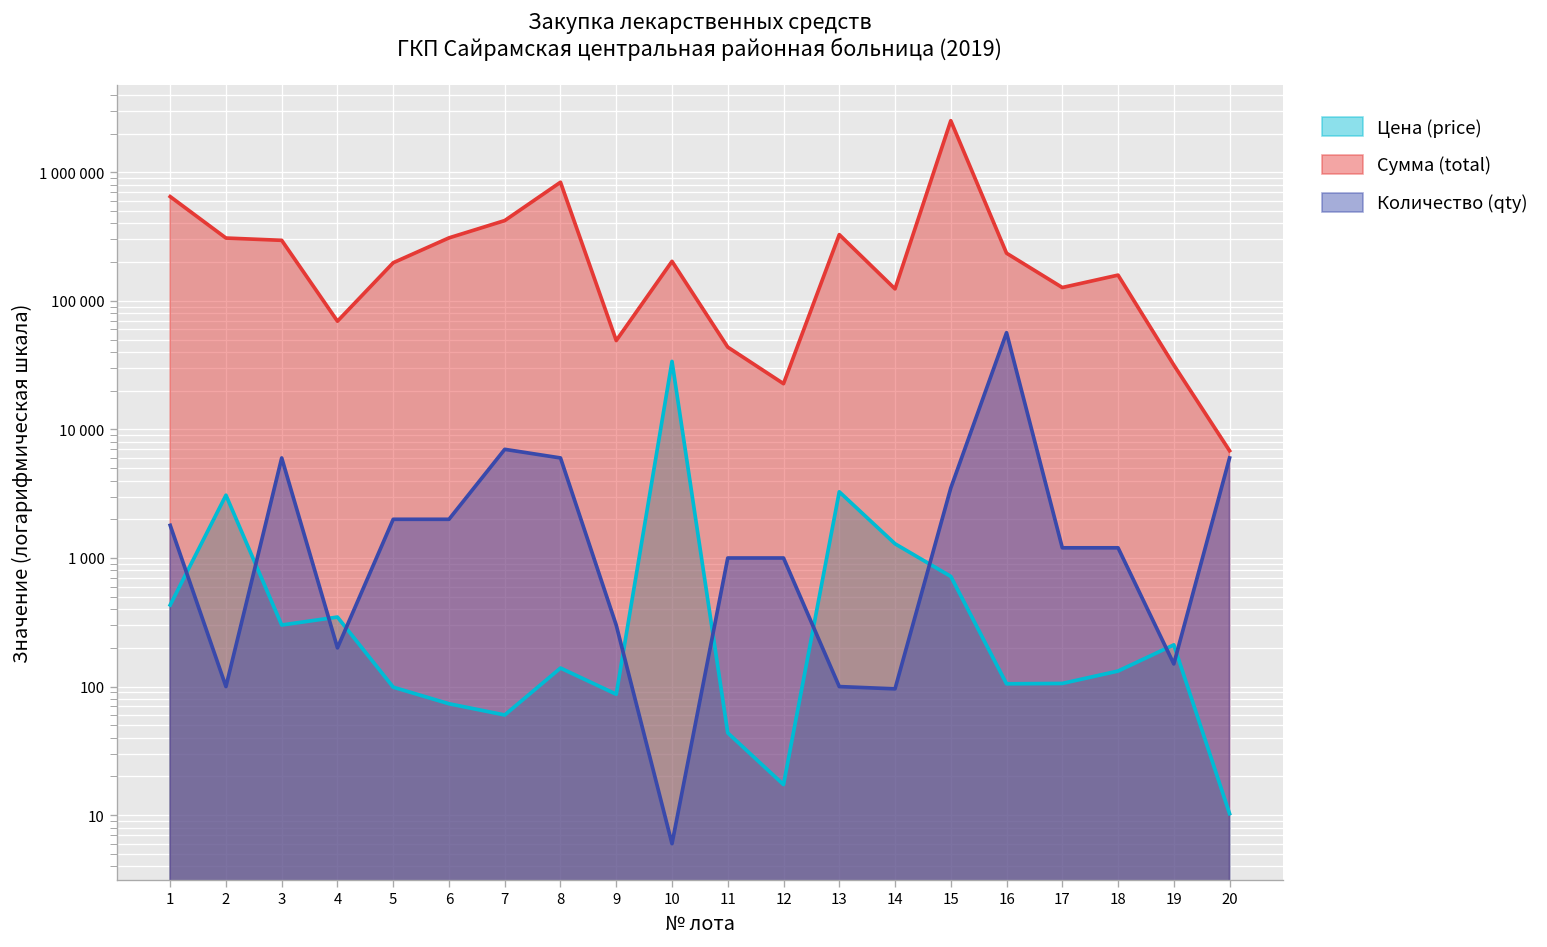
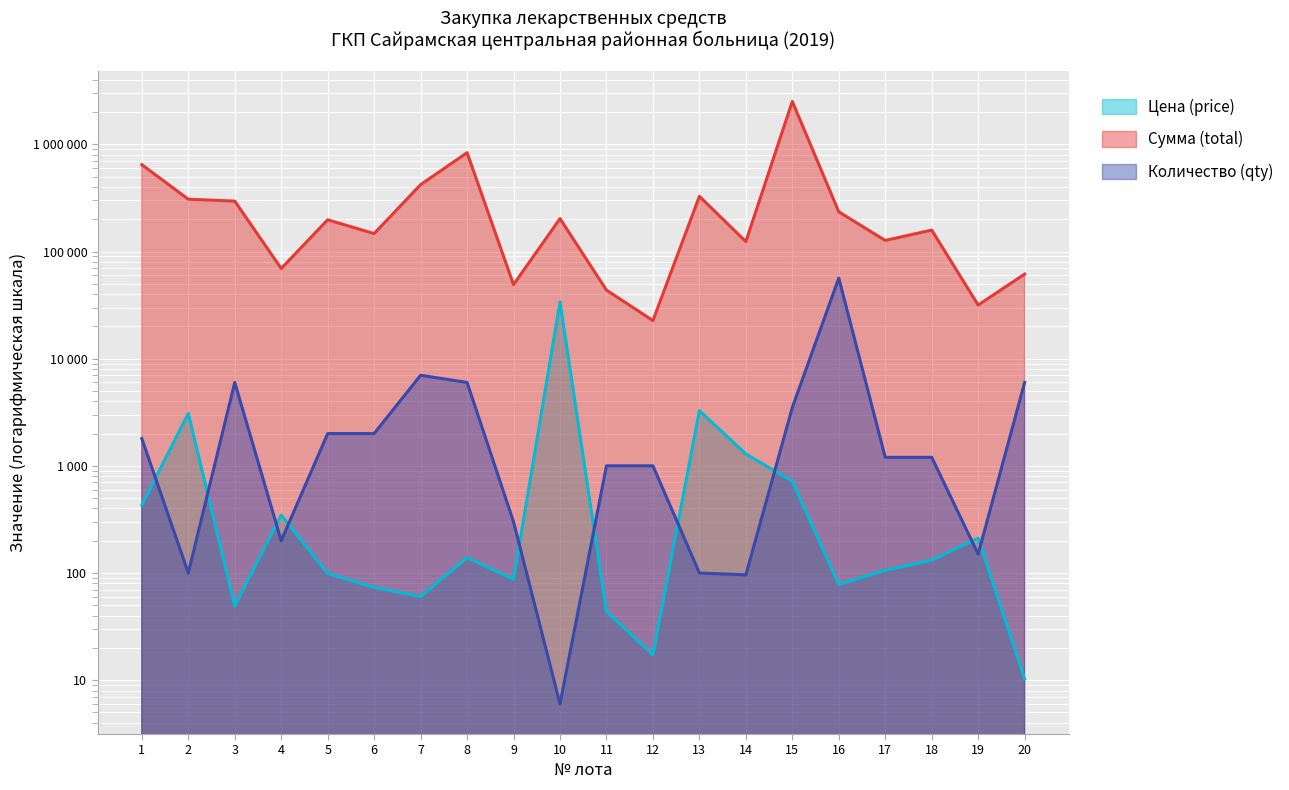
Цена (price), 3: 300 -> 50
Сумма (total), 6: 310000 -> 150000
Цена (price), 16: 110 -> 80
Сумма (total), 20: 7000 -> 60000
